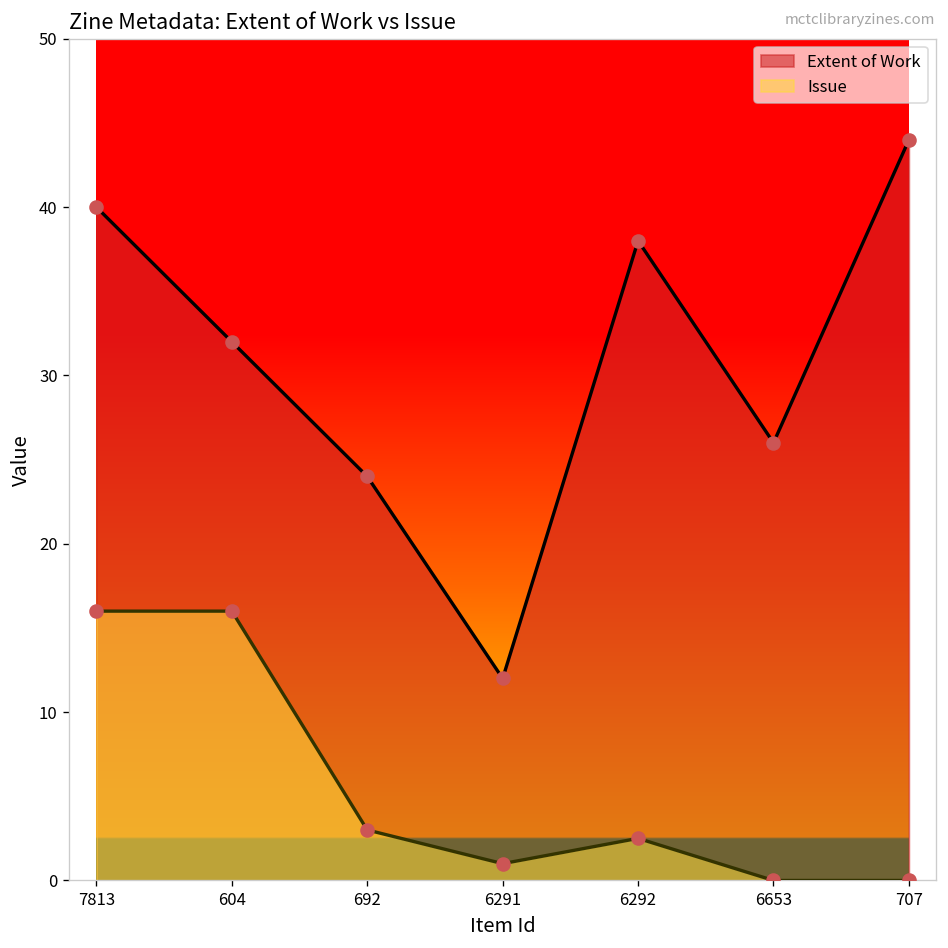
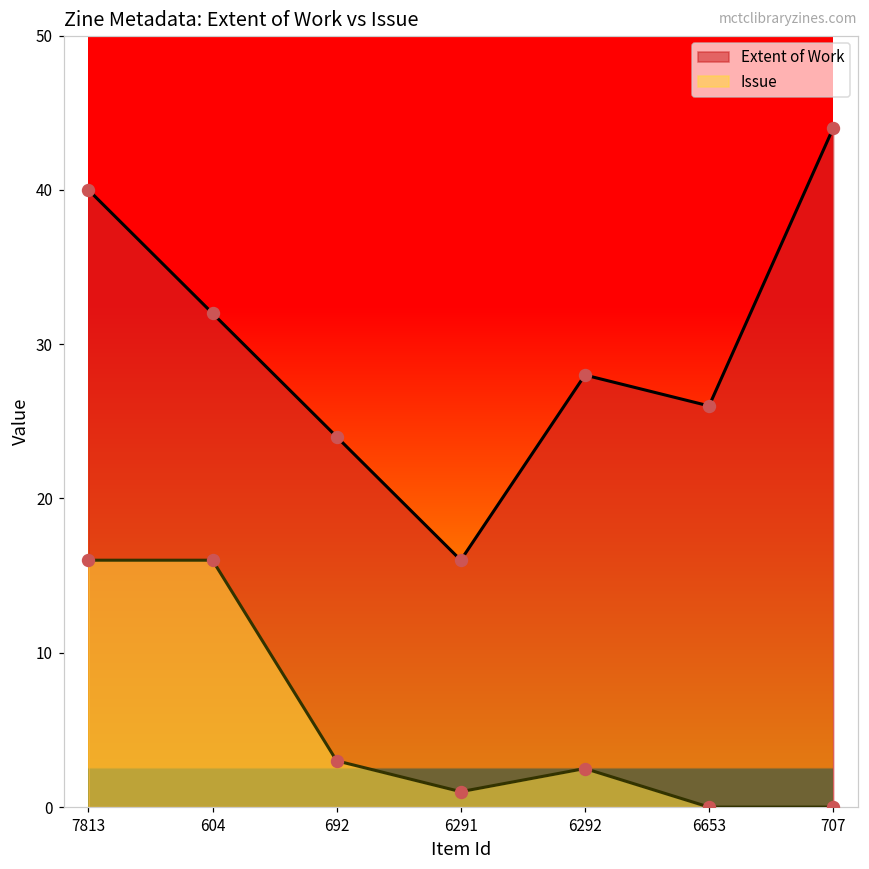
Extent of Work, 6291: 12 -> 16
Extent of Work, 6292: 38 -> 28
